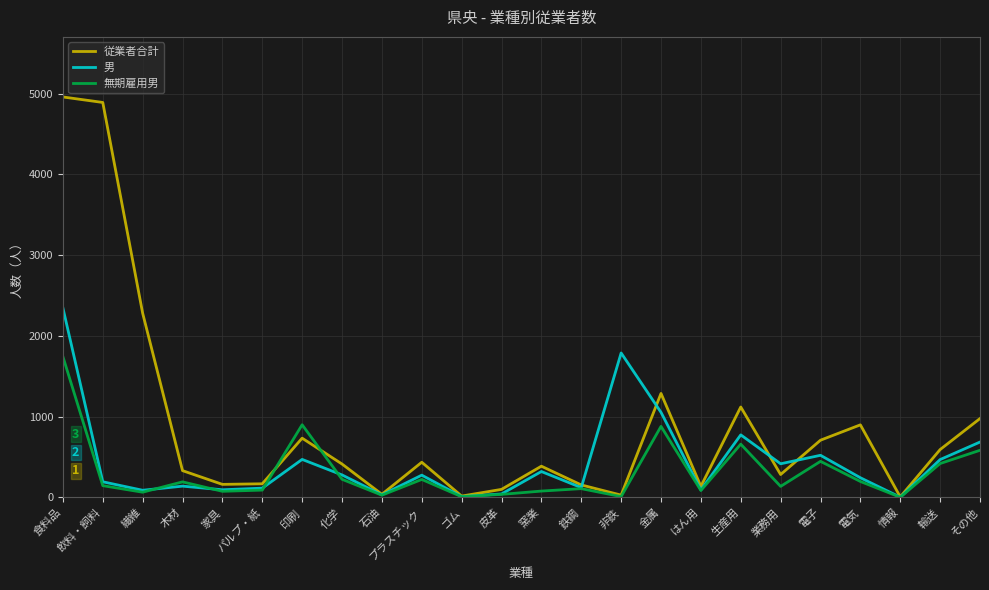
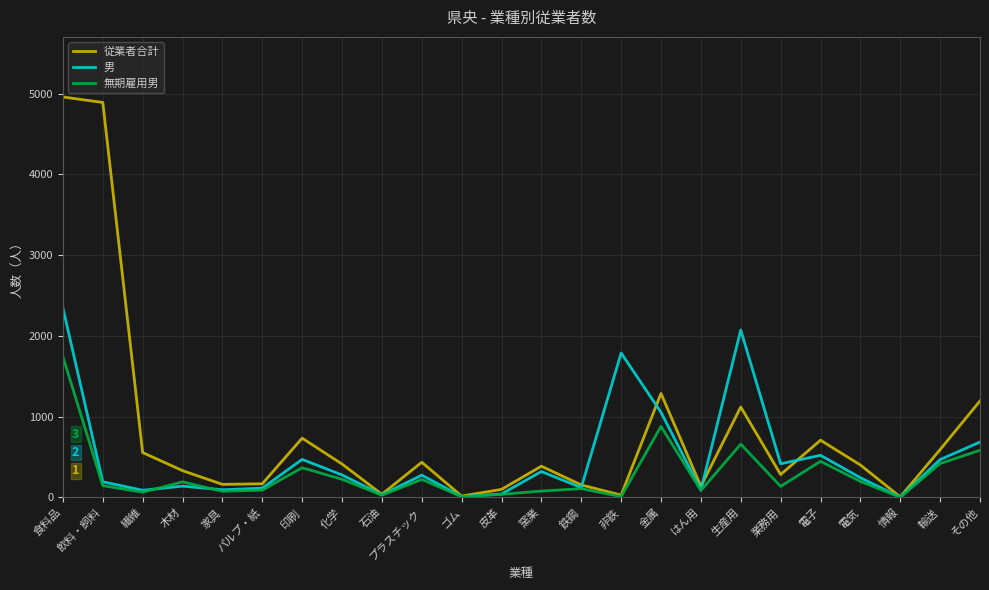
従業者合計, 繊維: 2300 -> 600
無期雇用男, 印刷: 900 -> 400
男, 生産用: 800 -> 2100
従業者合計, 電気: 900 -> 400
従業者合計, その他: 1000 -> 1200
